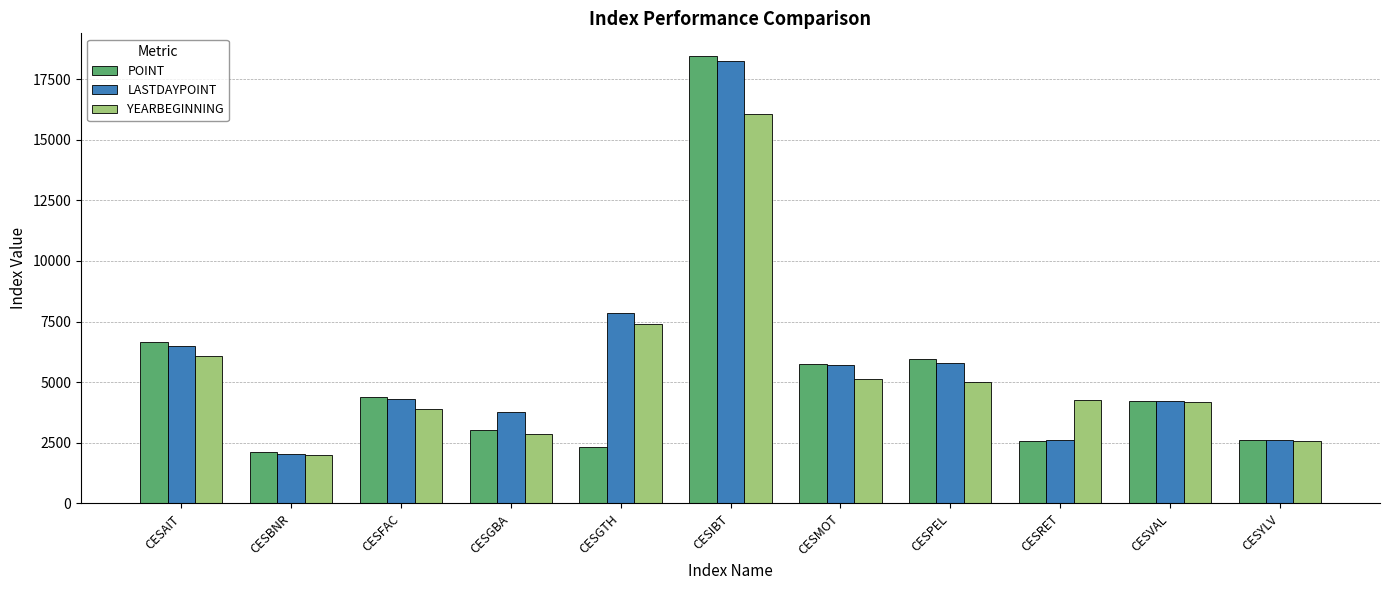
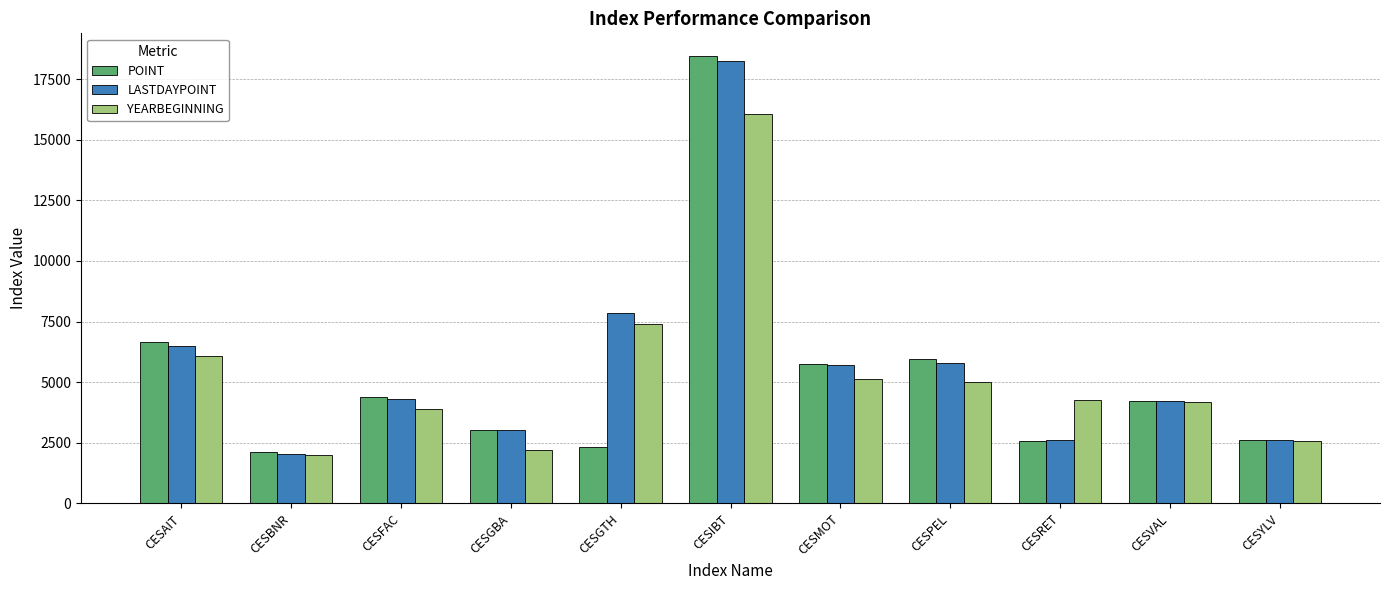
LASTDAYPOINT, CESGBA: 3800 -> 3000
YEARBEGINNING, CESGBA: 2900 -> 2200
